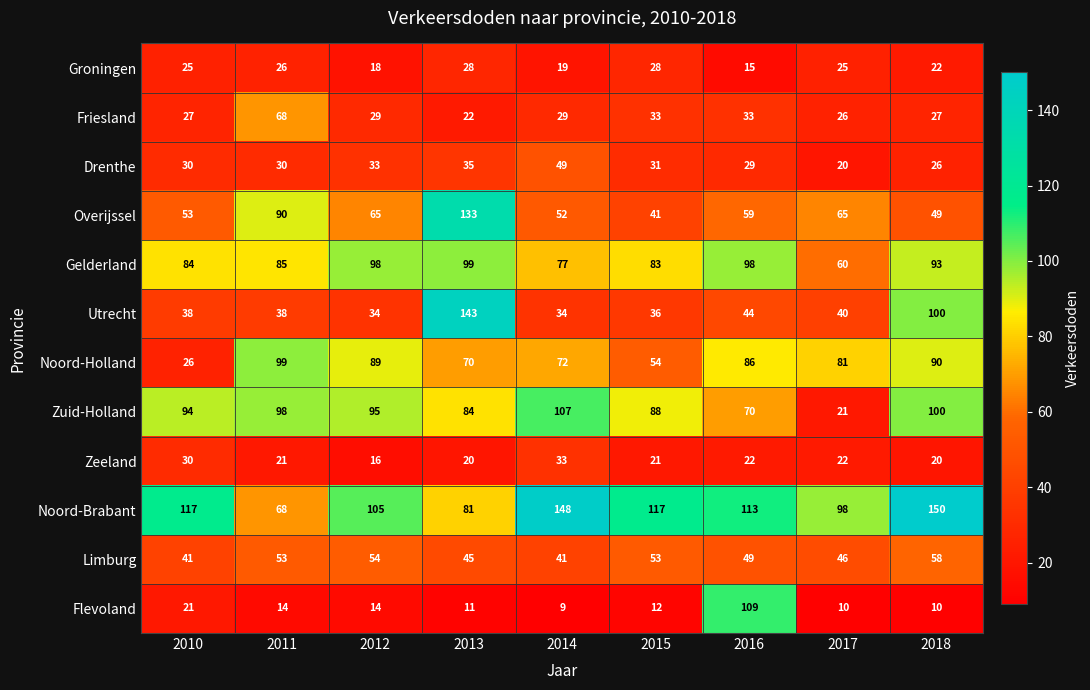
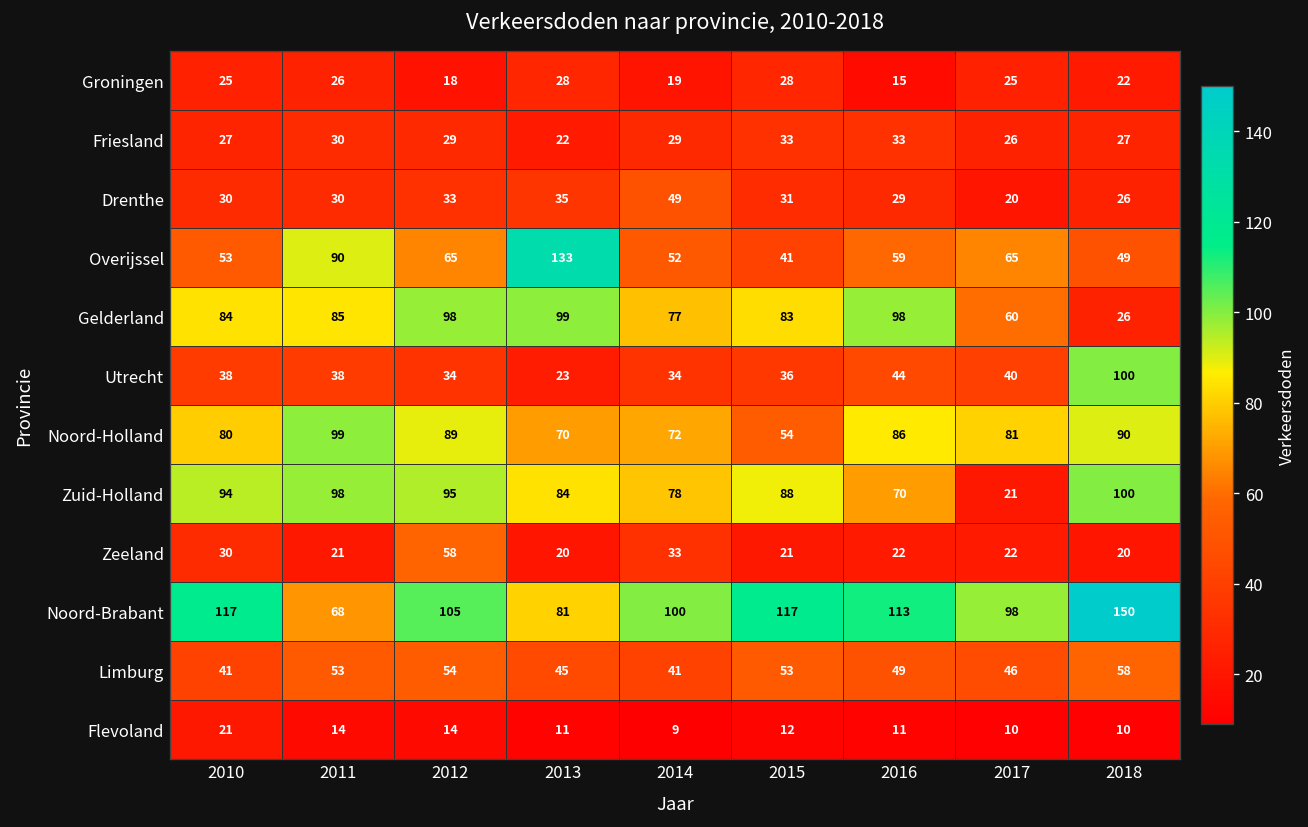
Friesland, 2011: 68 -> 30
Gelderland, 2018: 93 -> 26
Utrecht, 2013: 143 -> 23
Noord-Holland, 2010: 26 -> 80
Zuid-Holland, 2014: 107 -> 78
Zeeland, 2012: 16 -> 58
Noord-Brabant, 2014: 148 -> 100
Flevoland, 2016: 109 -> 11
